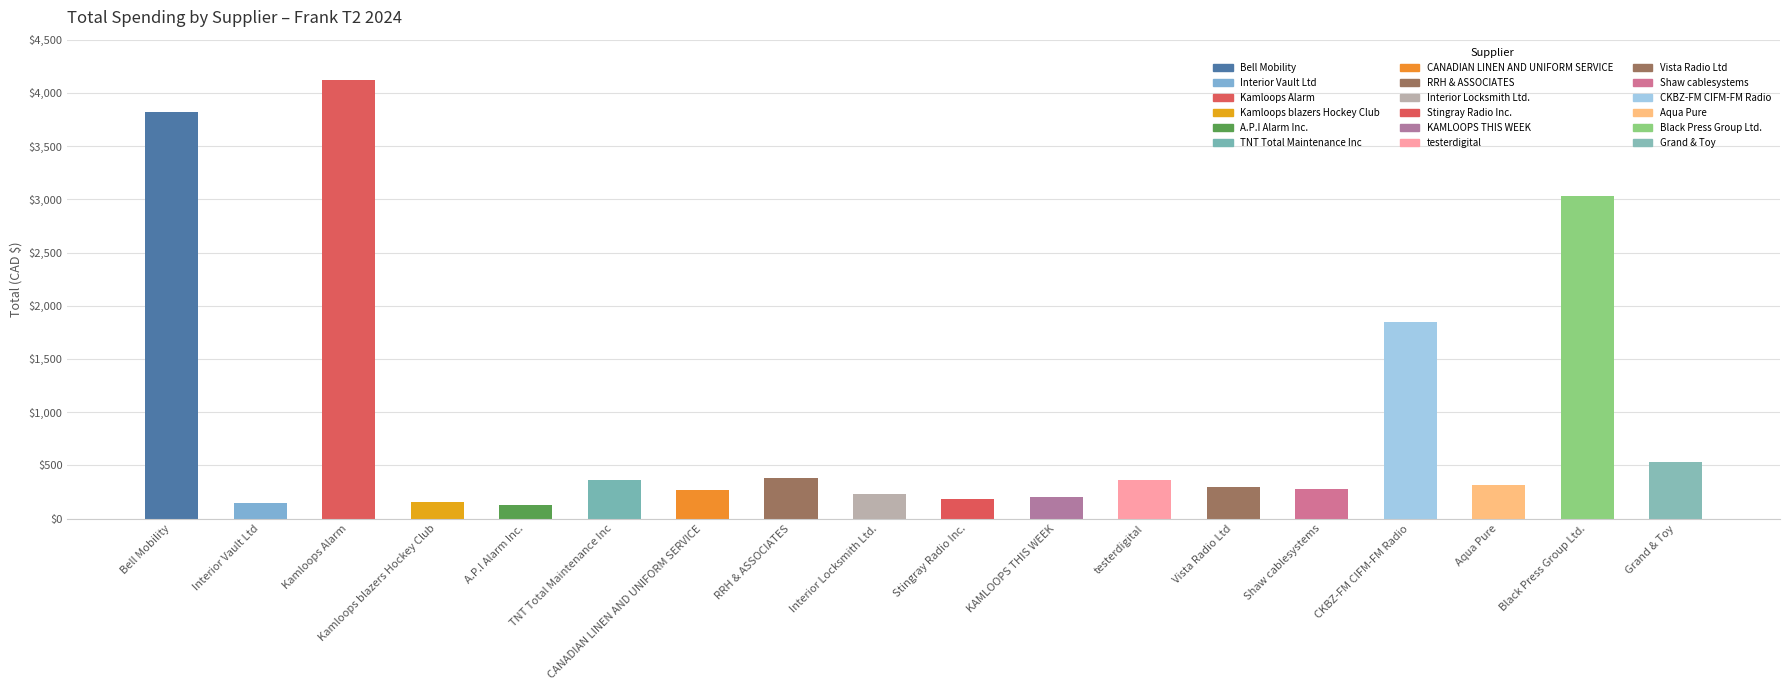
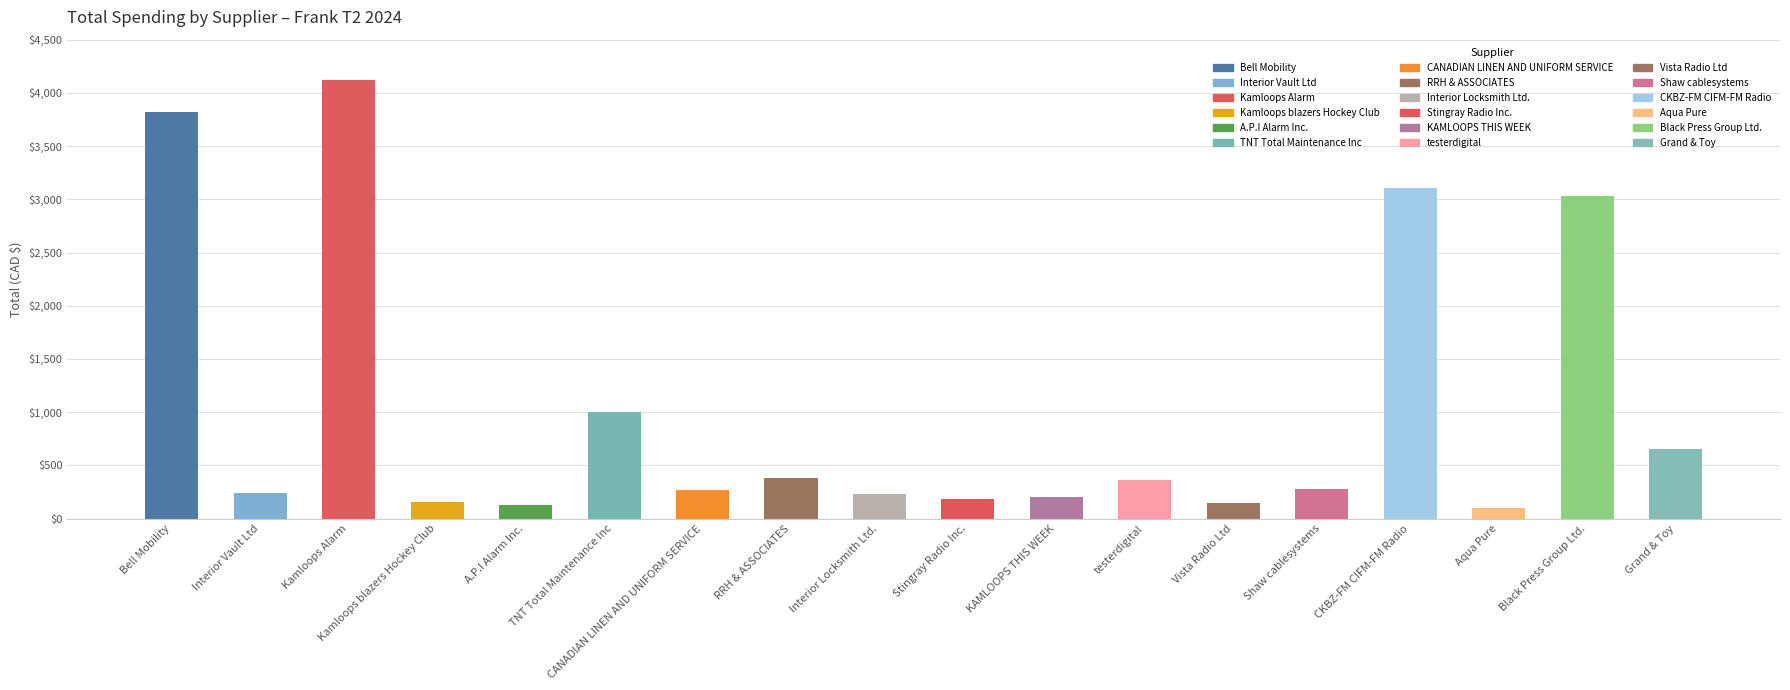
Interior Vault Ltd: $150 -> $240
TNT Total Maintenance Inc: $360 -> $1,000
Vista Radio Ltd: $300 -> $150
CKBZ-FM CIFM-FM Radio: $1,850 -> $3,110
Aqua Pure: $310 -> $100
Grand & Toy: $530 -> $650
